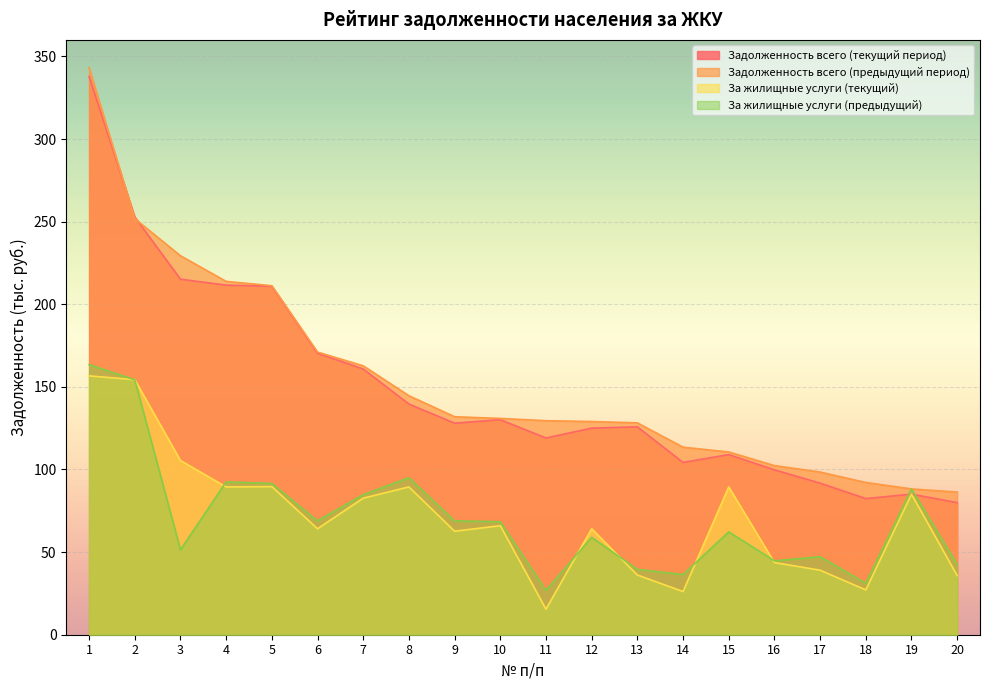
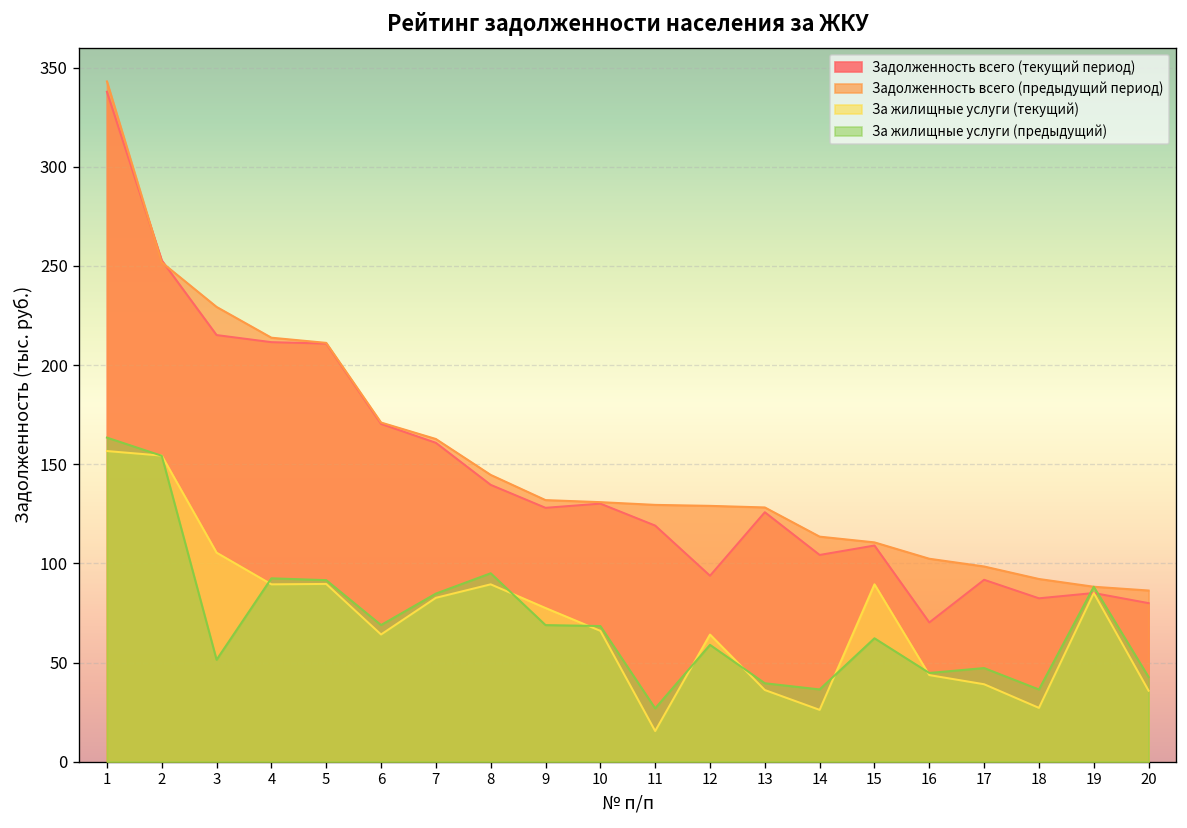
За жилищные услуги (текущий), 9: 63 -> 78
Задолженность всего (текущий период), 12: 125 -> 94
Задолженность всего (текущий период), 16: 100 -> 70
За жилищные услуги (предыдущий), 18: 31 -> 36
